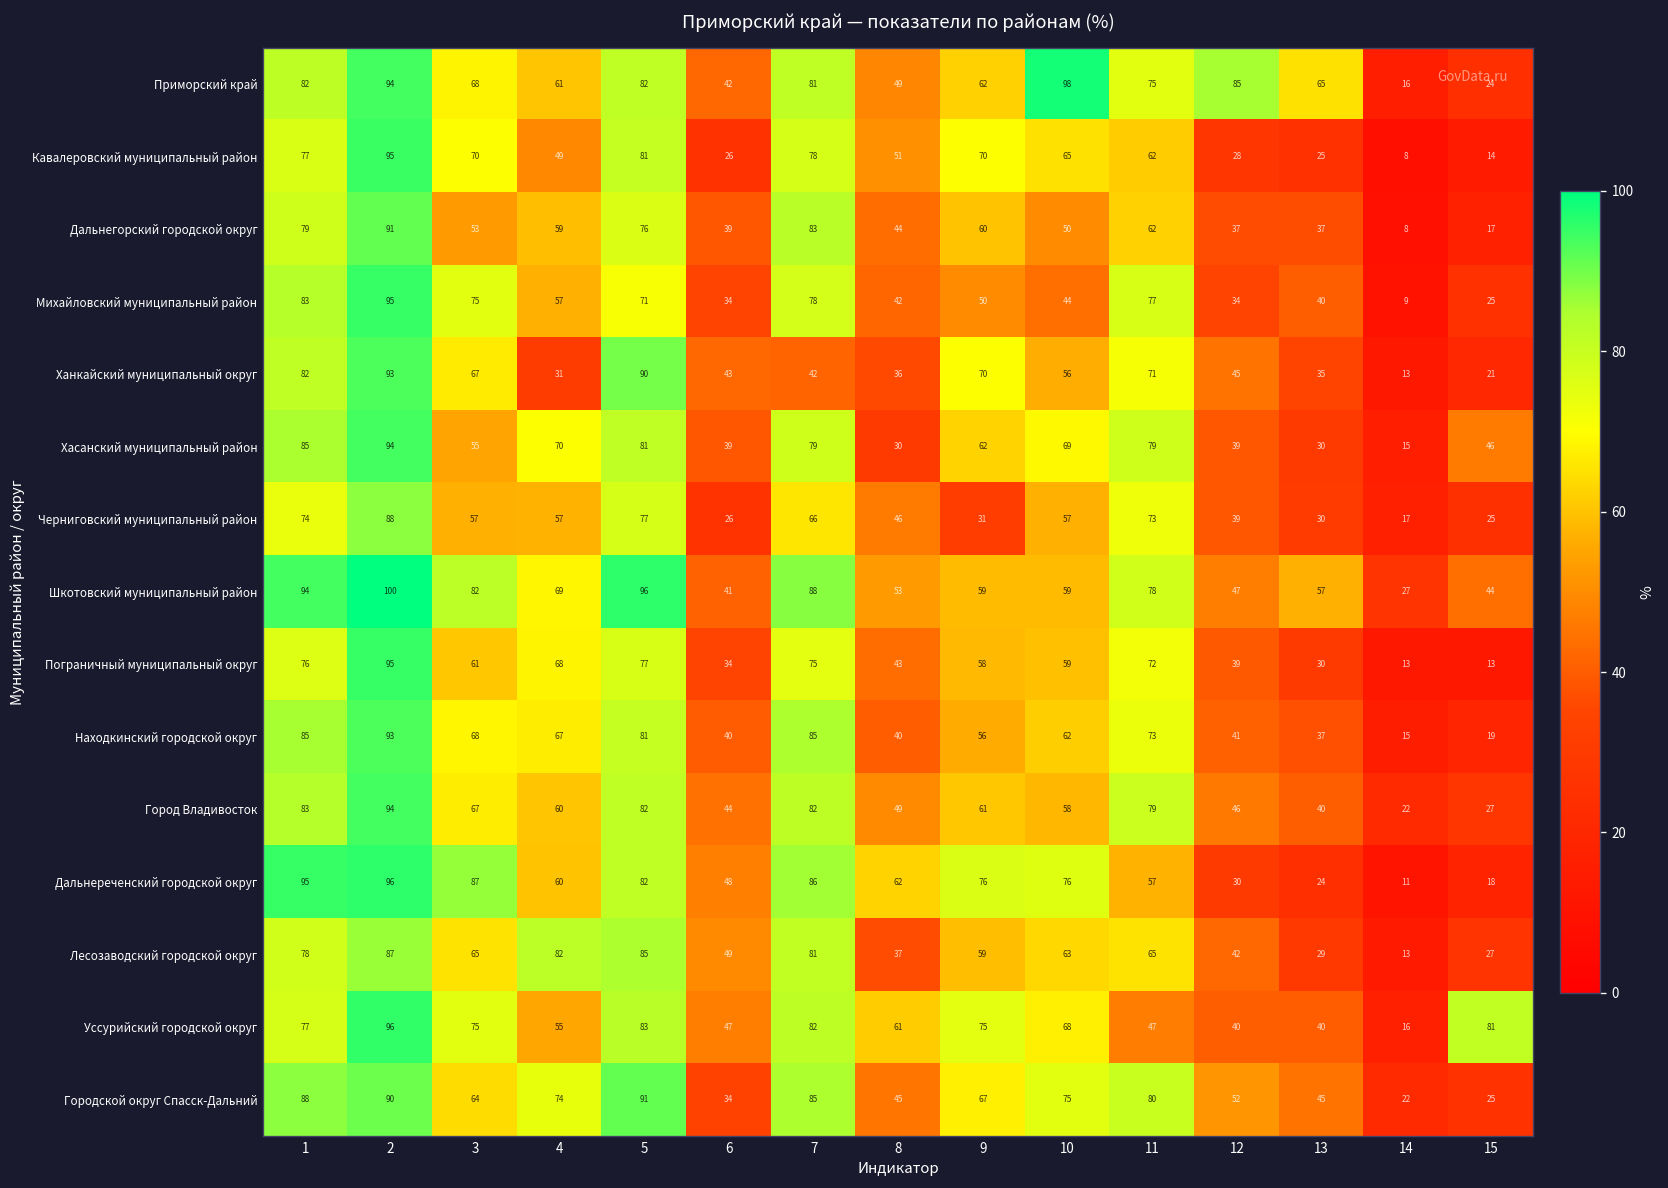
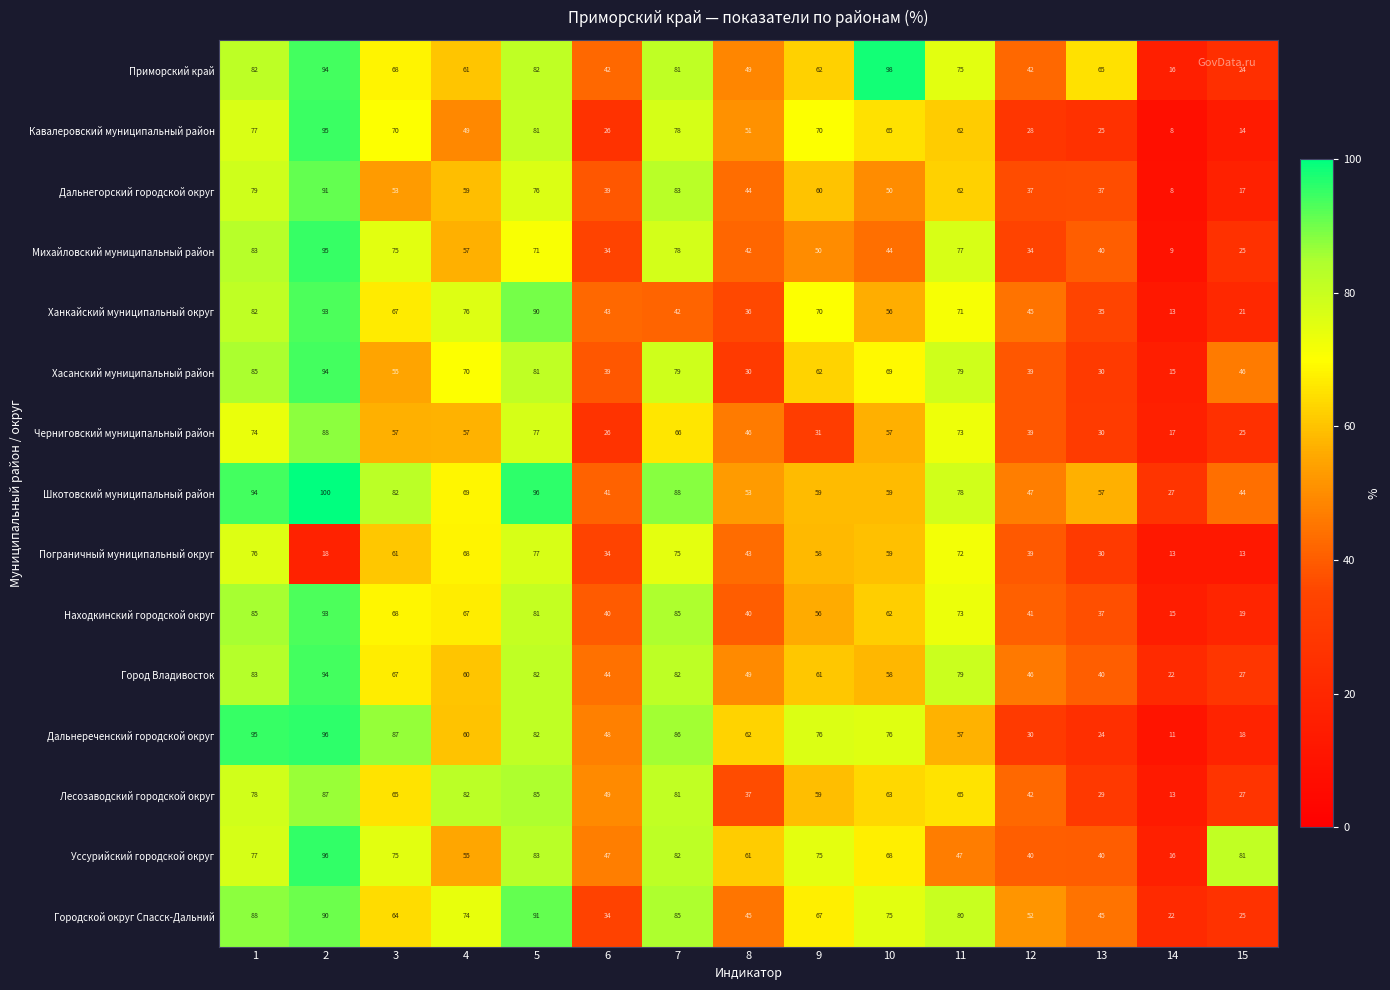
Приморский край, 12: 85 -> 42
Ханкайский муниципальный округ, 4: 31 -> 76
Пограничный муниципальный округ, 2: 95 -> 18
